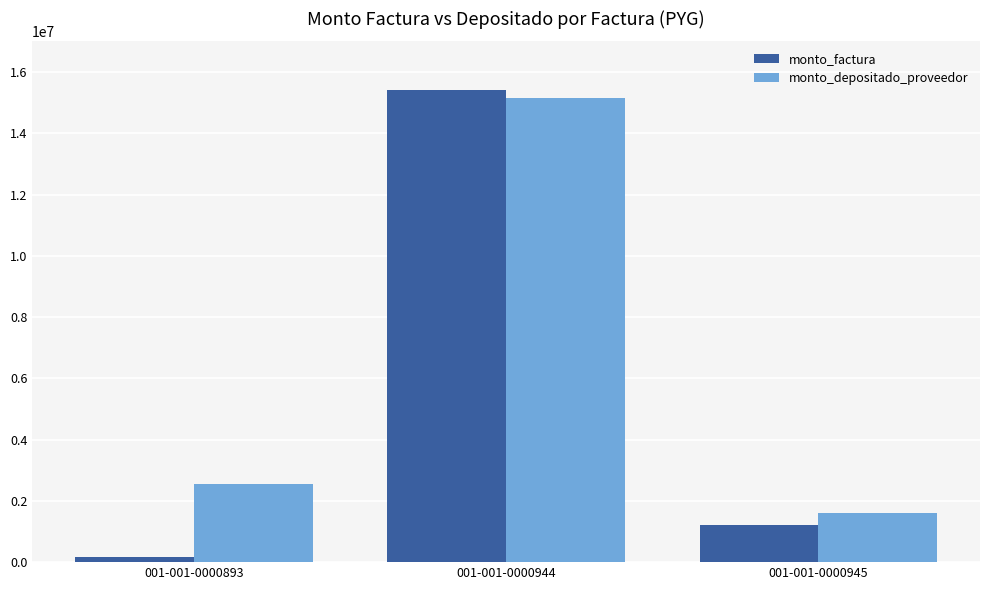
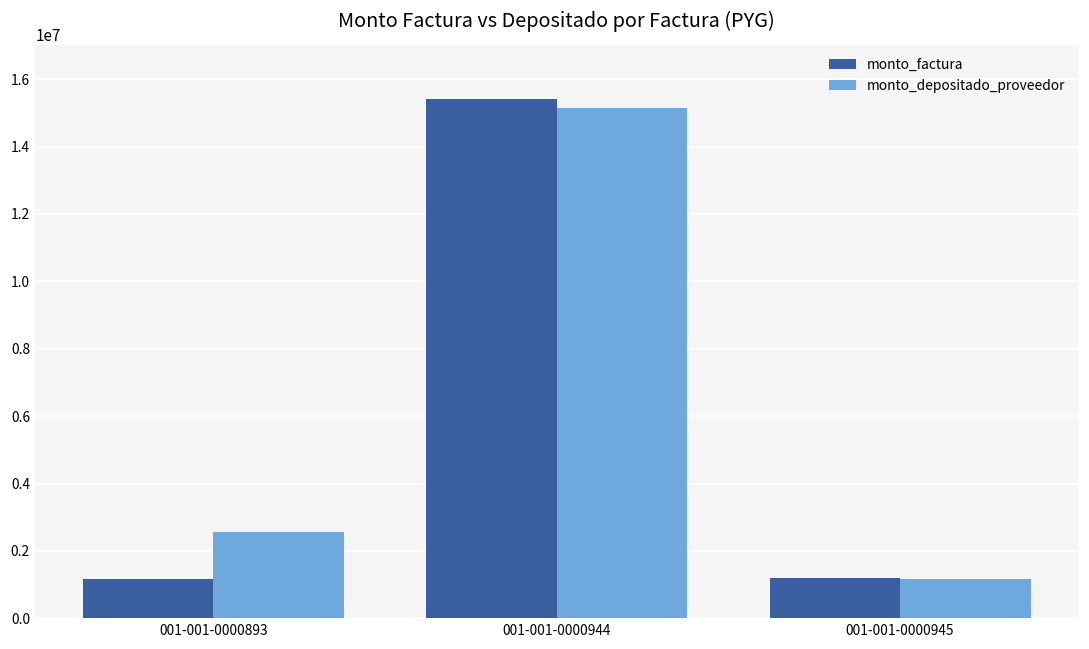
monto_factura, 001-001-0000893: 200000 -> 1200000
monto_depositado_proveedor, 001-001-0000945: 1600000 -> 1200000
